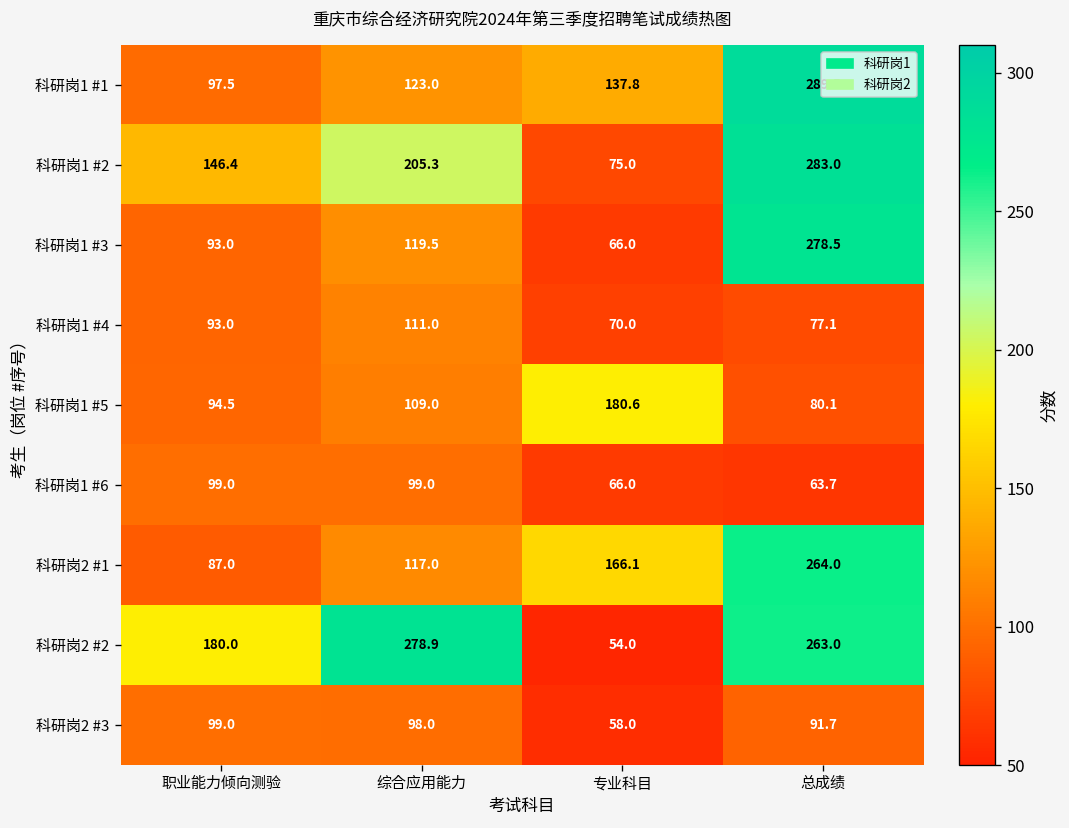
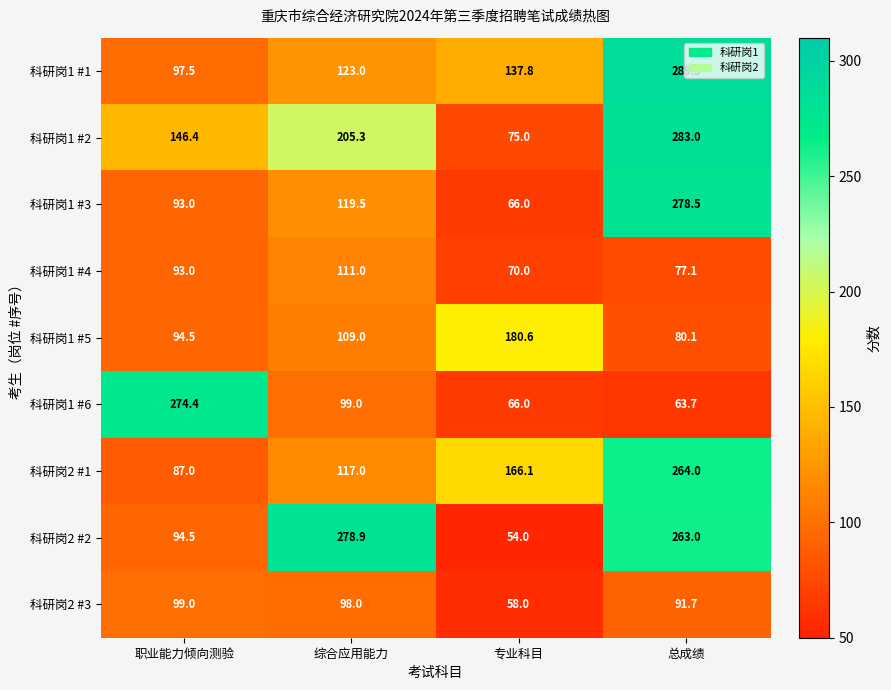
科研岗1 #6, 职业能力倾向测验: 99.0 -> 274.4
科研岗2 #2, 职业能力倾向测验: 180.0 -> 94.5
